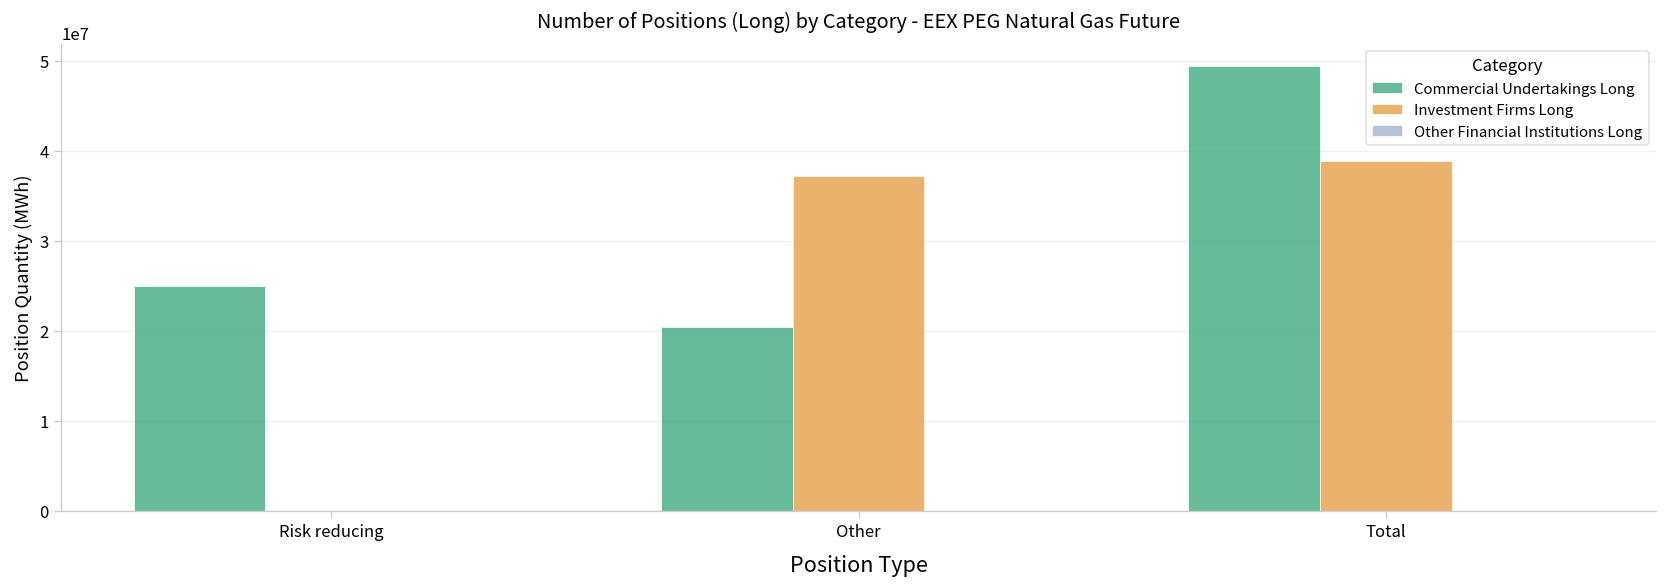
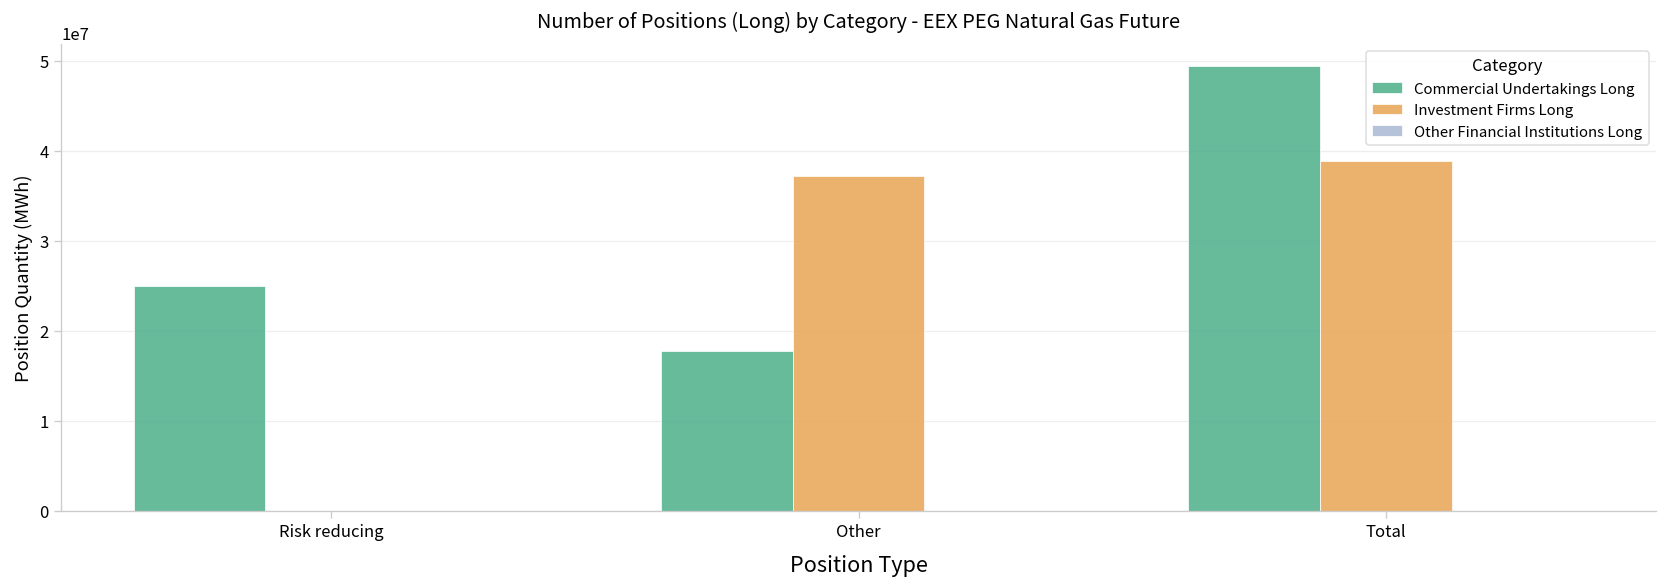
Commercial Undertakings Long, Other: 20000000 -> 18000000
